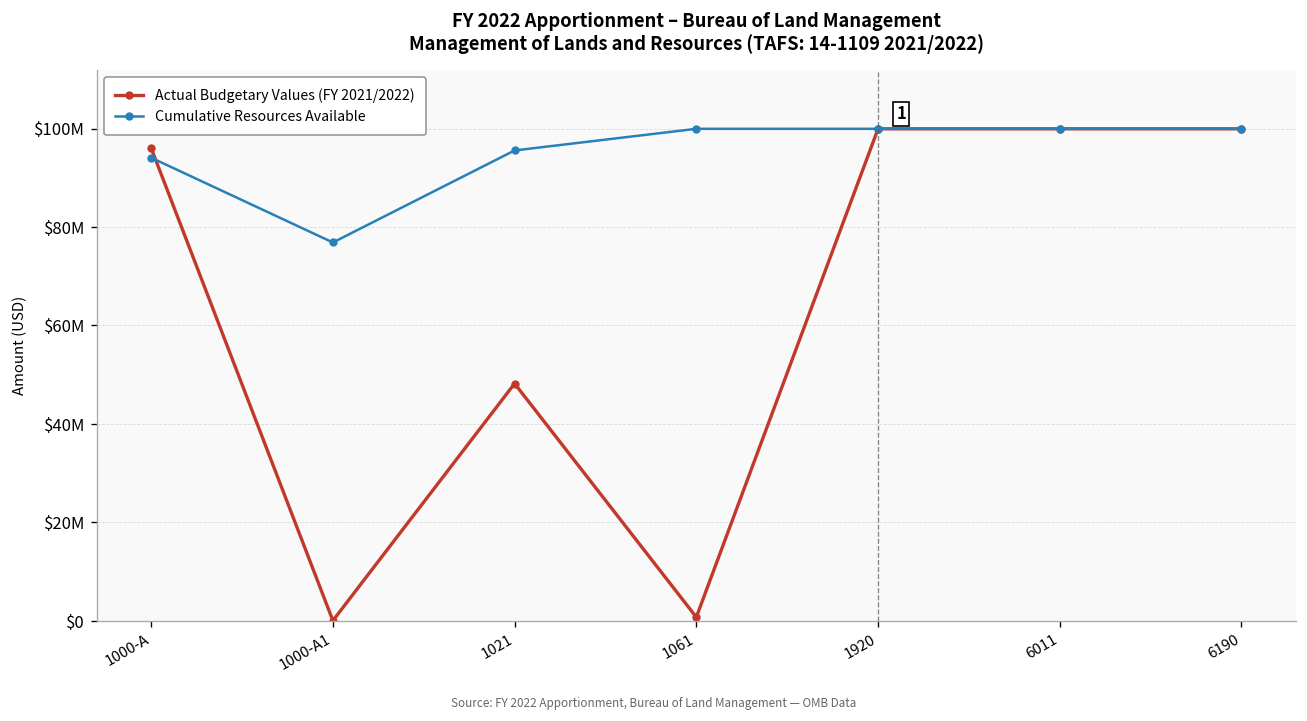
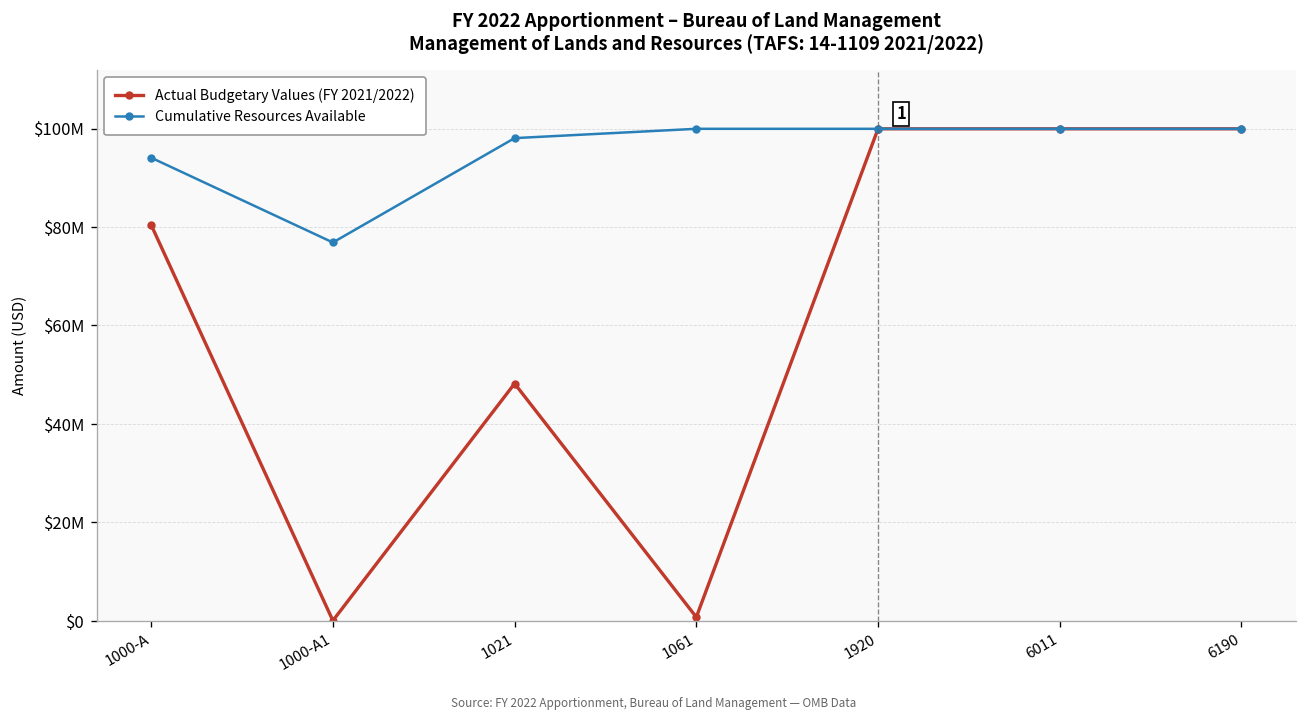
Actual Budgetary Values (FY 2021/2022), 1000-A: $96000000 -> $80000000
Cumulative Resources Available, 1021: $96000000 -> $98000000
